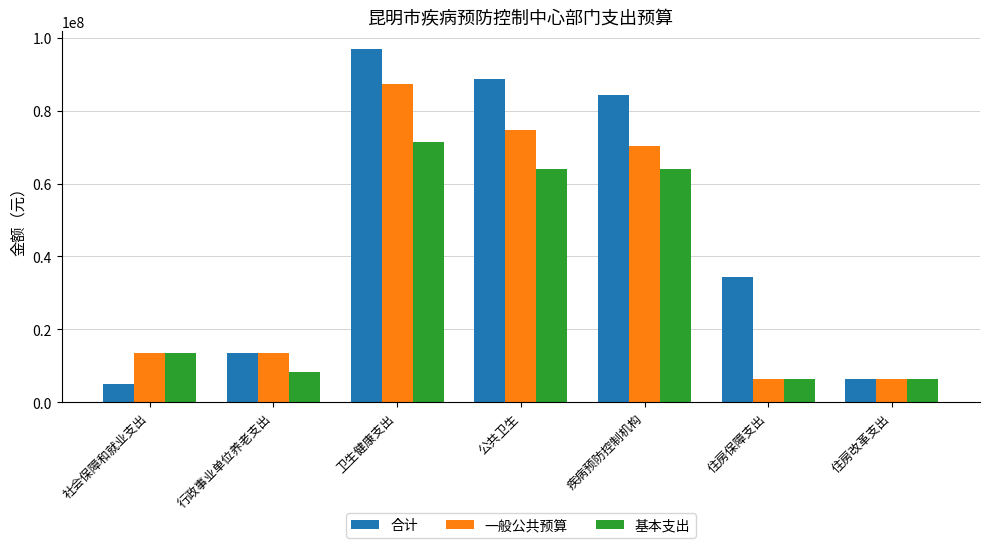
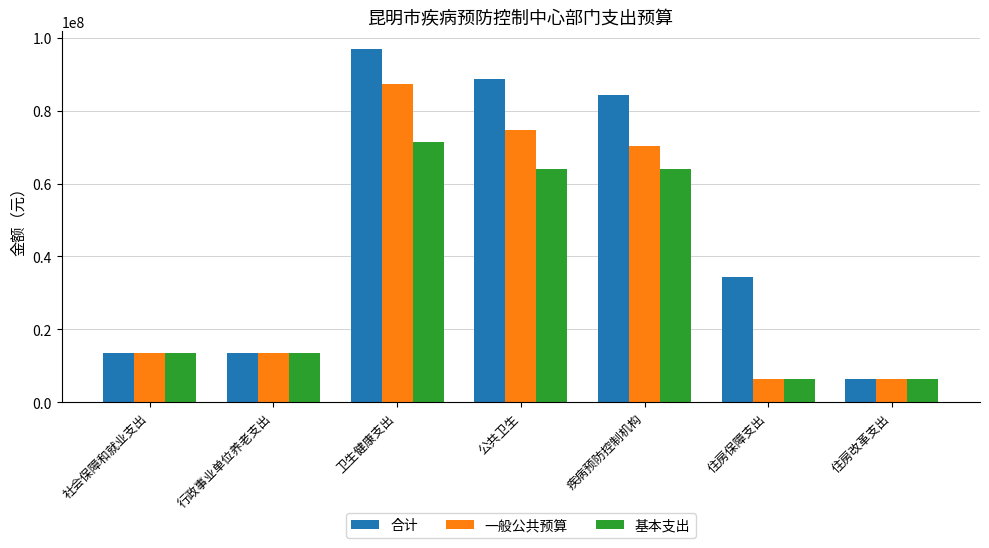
合计, 社会保障和就业支出: 5000000 -> 13000000
基本支出, 行政事业单位养老支出: 8000000 -> 13000000
